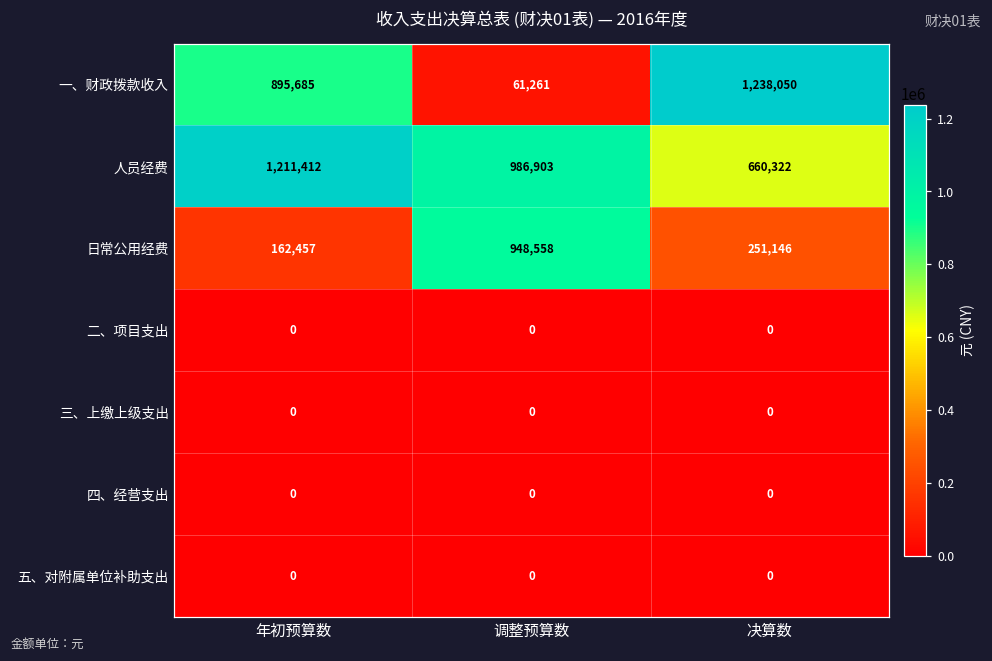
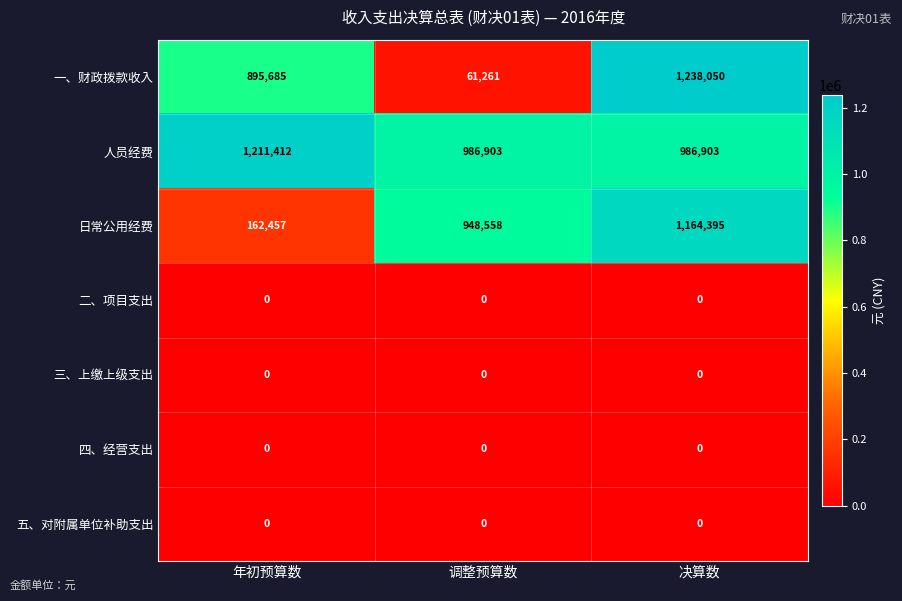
人员经费, 决算数: 660,322 -> 986,903
日常公用经费, 决算数: 251,146 -> 1,164,395
